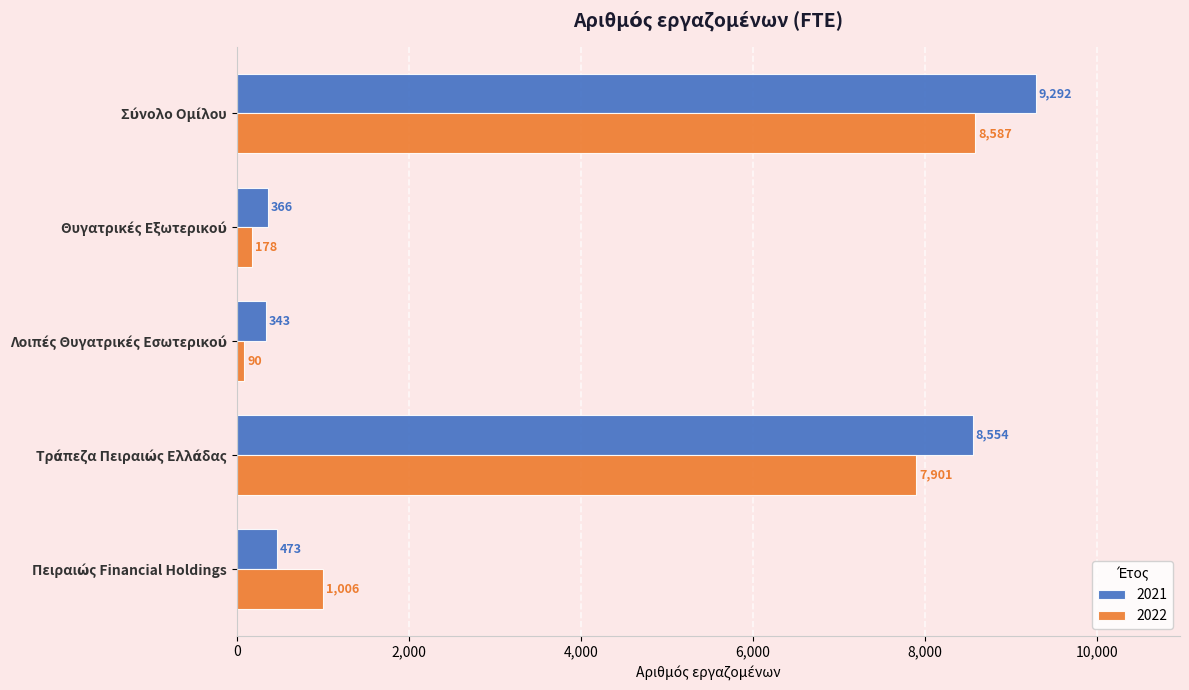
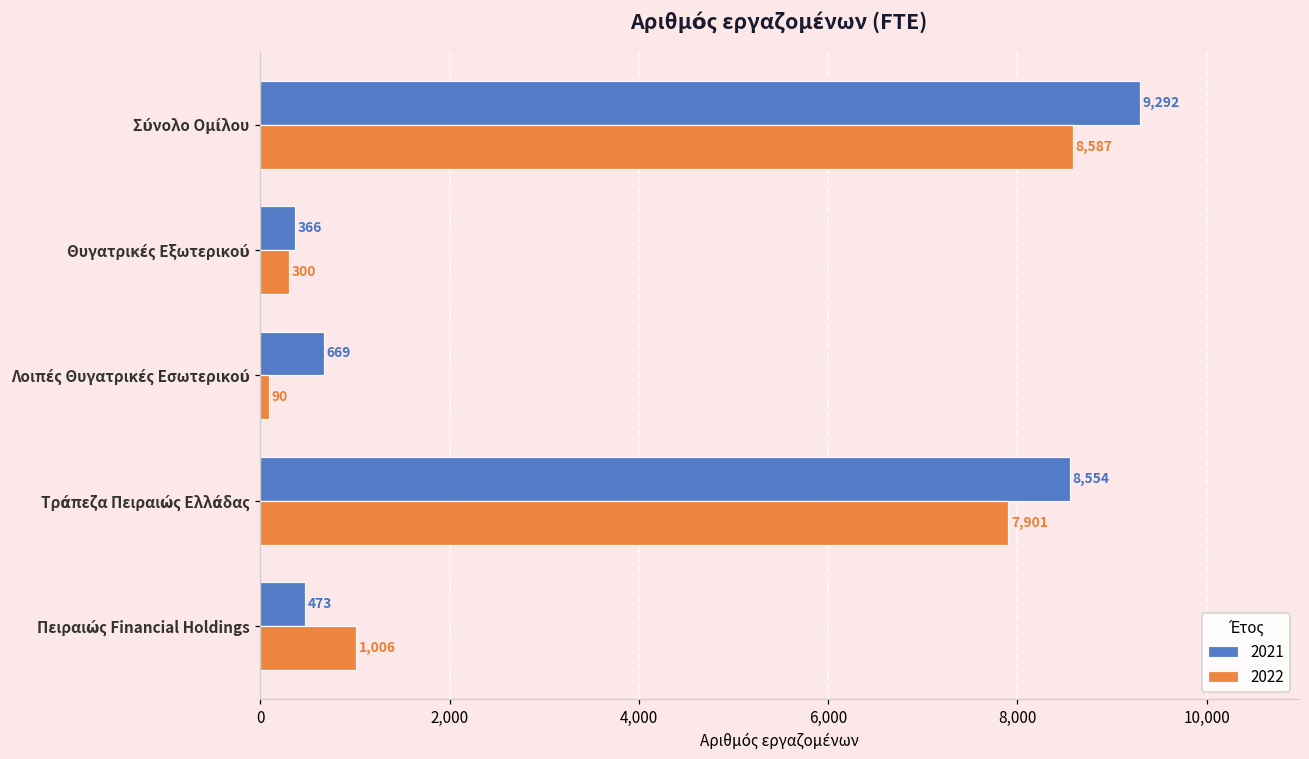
2022, Θυγατρικές Εξωτερικού: 178 -> 300
2021, Λοιπές Θυγατρικές Εσωτερικού: 343 -> 669
